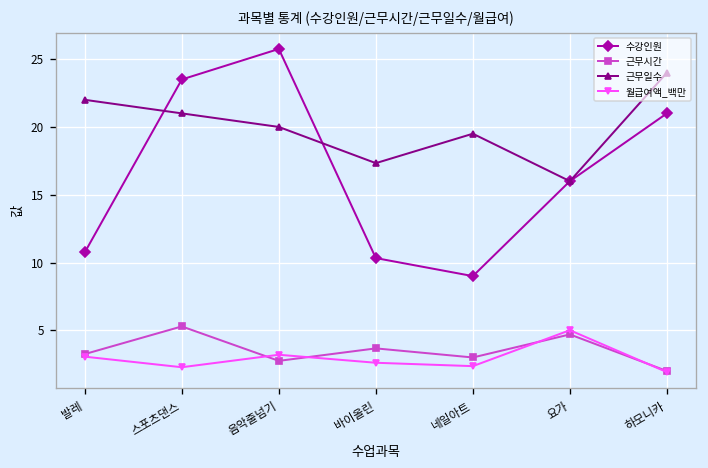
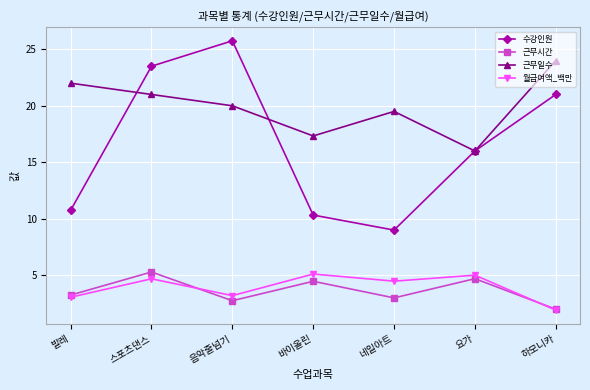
월급여액_백만, 스포츠댄스: 2.3 -> 4.7
근무시간, 바이올린: 3.7 -> 4.5
월급여액_백만, 바이올린: 2.6 -> 5.1
월급여액_백만, 네일아트: 2.4 -> 4.5
